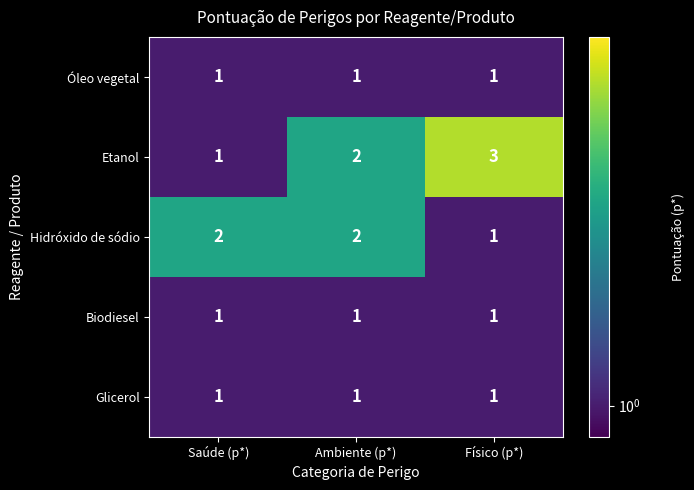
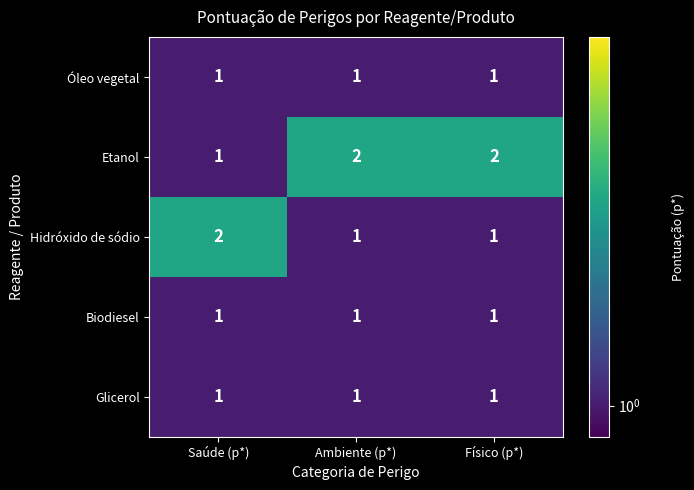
Etanol, Físico (p*): 3 -> 2
Hidróxido de sódio, Ambiente (p*): 2 -> 1
